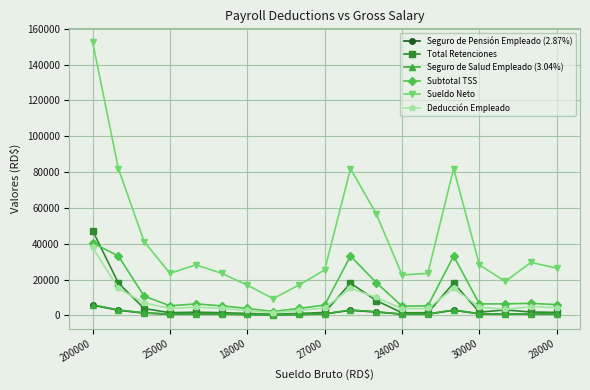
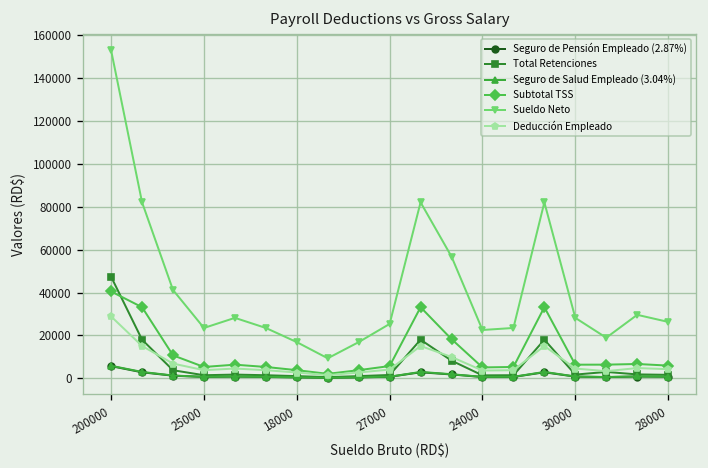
Deducción Empleado, 200000: 38000 -> 29000
